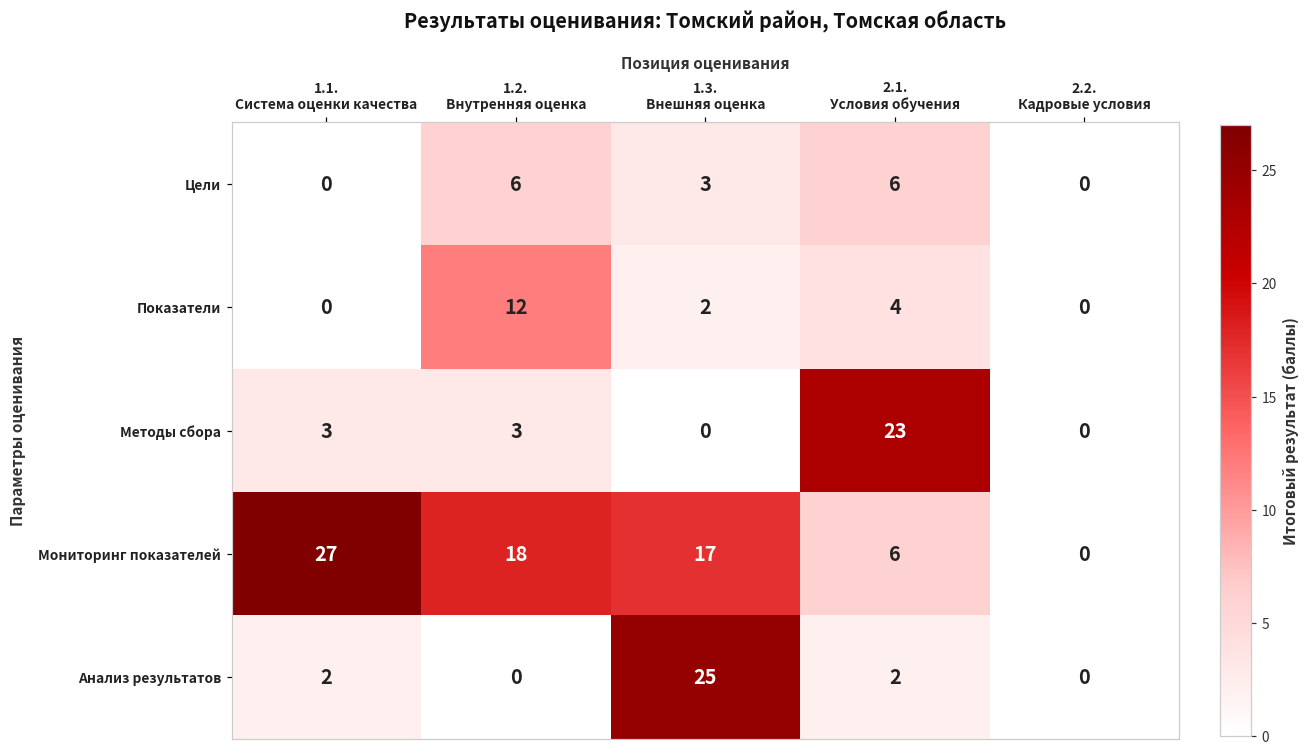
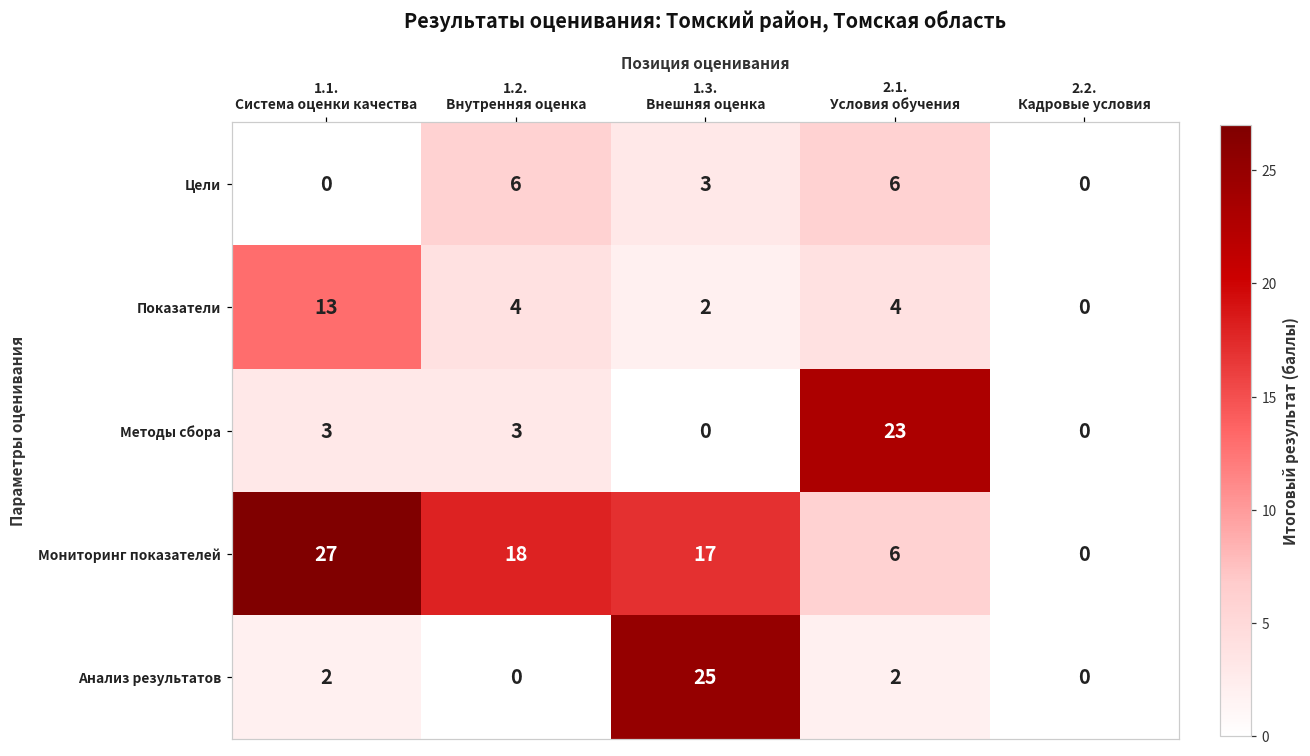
Показатели, 1.1. Система оценки качества: 0 -> 13
Показатели, 1.2. Внутренняя оценка: 12 -> 4
